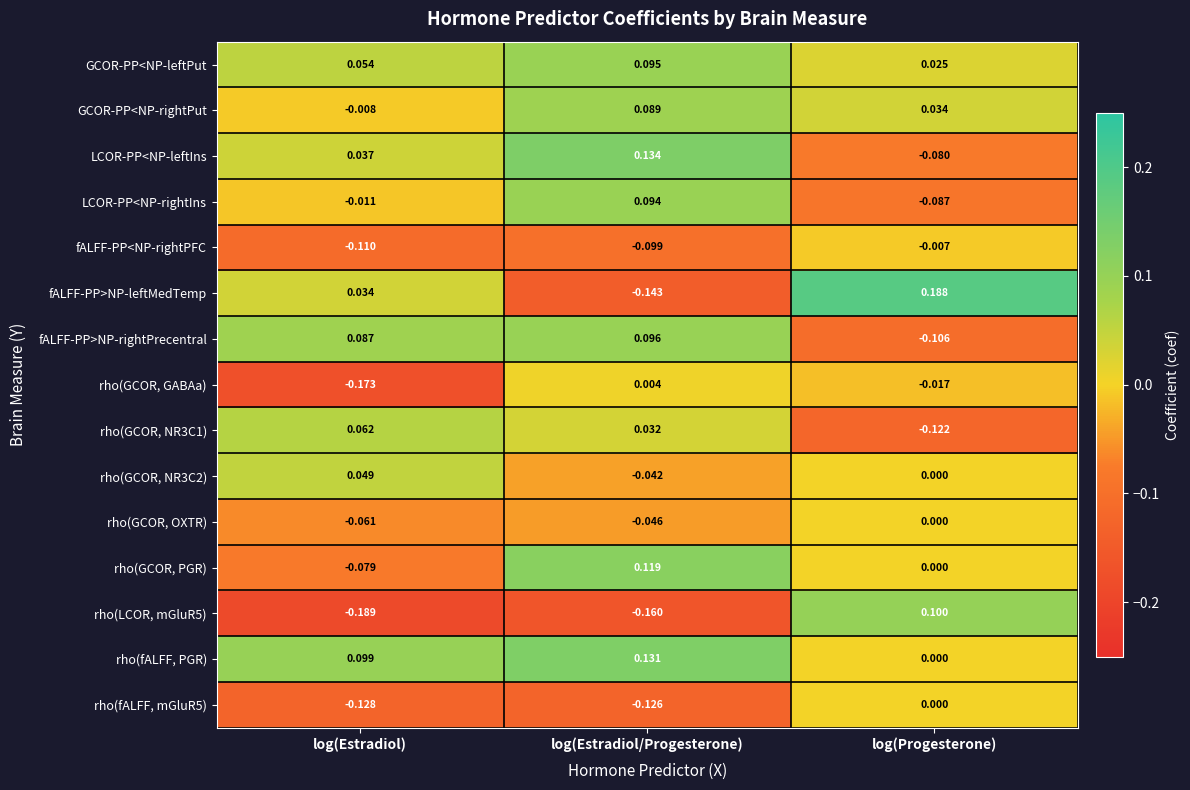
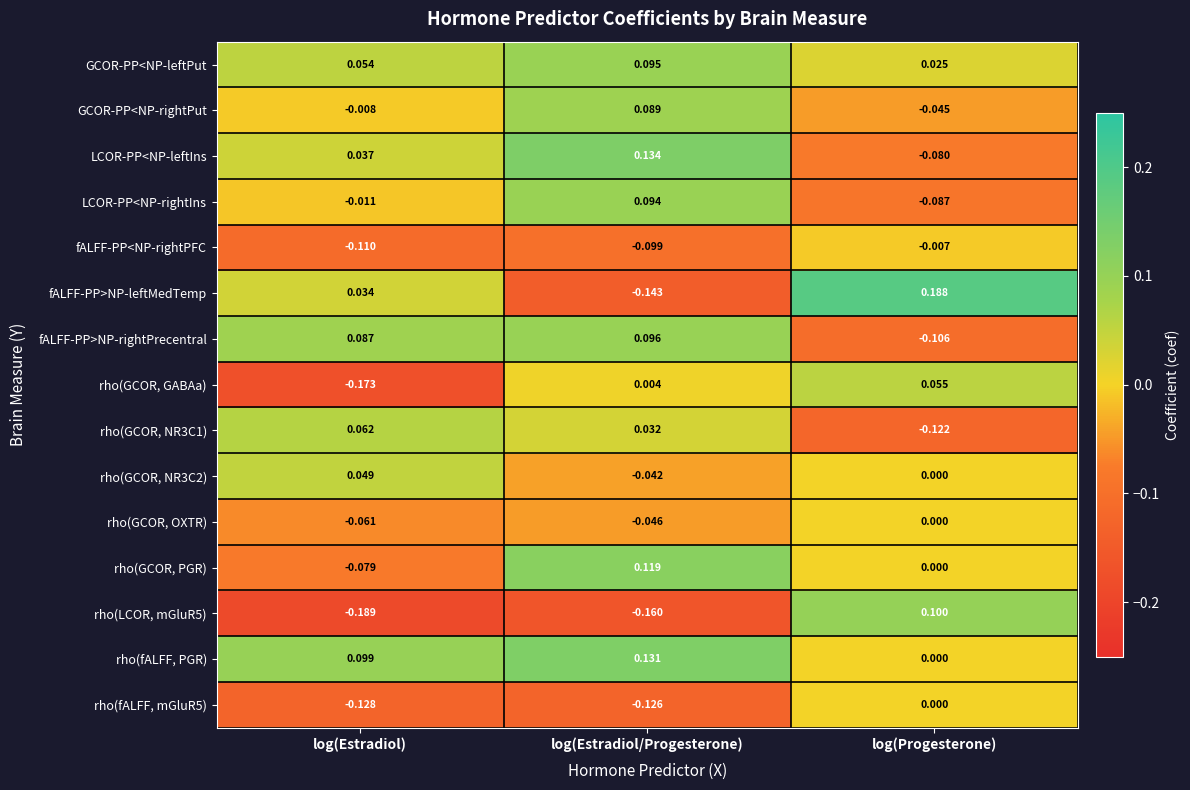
GCOR-PP<NP-rightPut, log(Progesterone): 0.034 -> -0.045
rho(GCOR, GABAa), log(Progesterone): -0.017 -> 0.055
